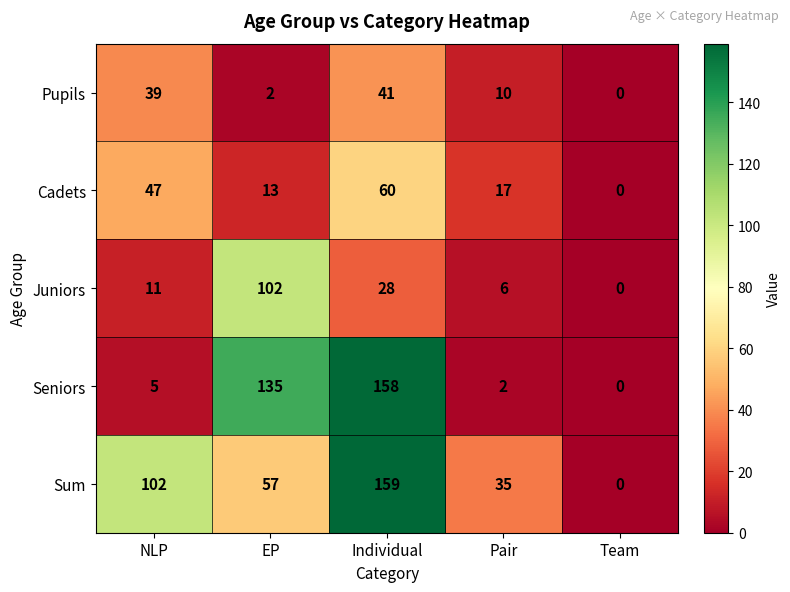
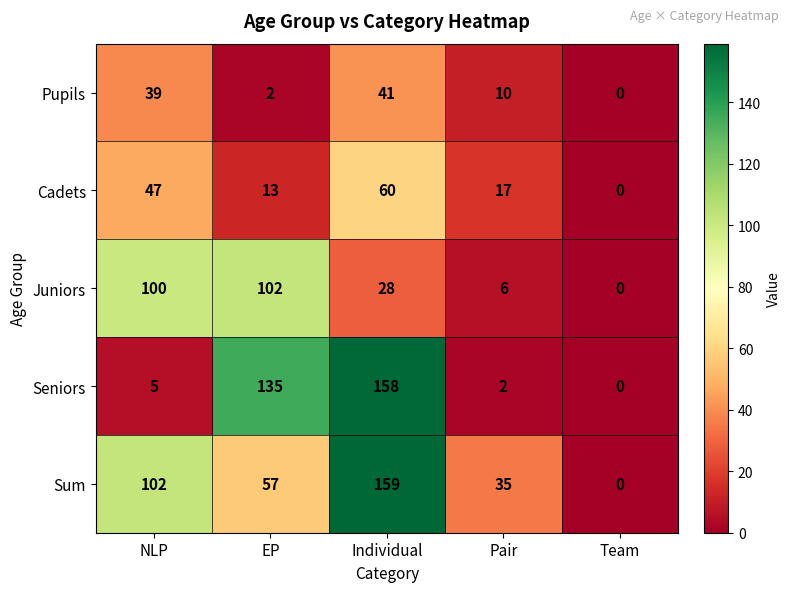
Juniors, NLP: 11 -> 100
